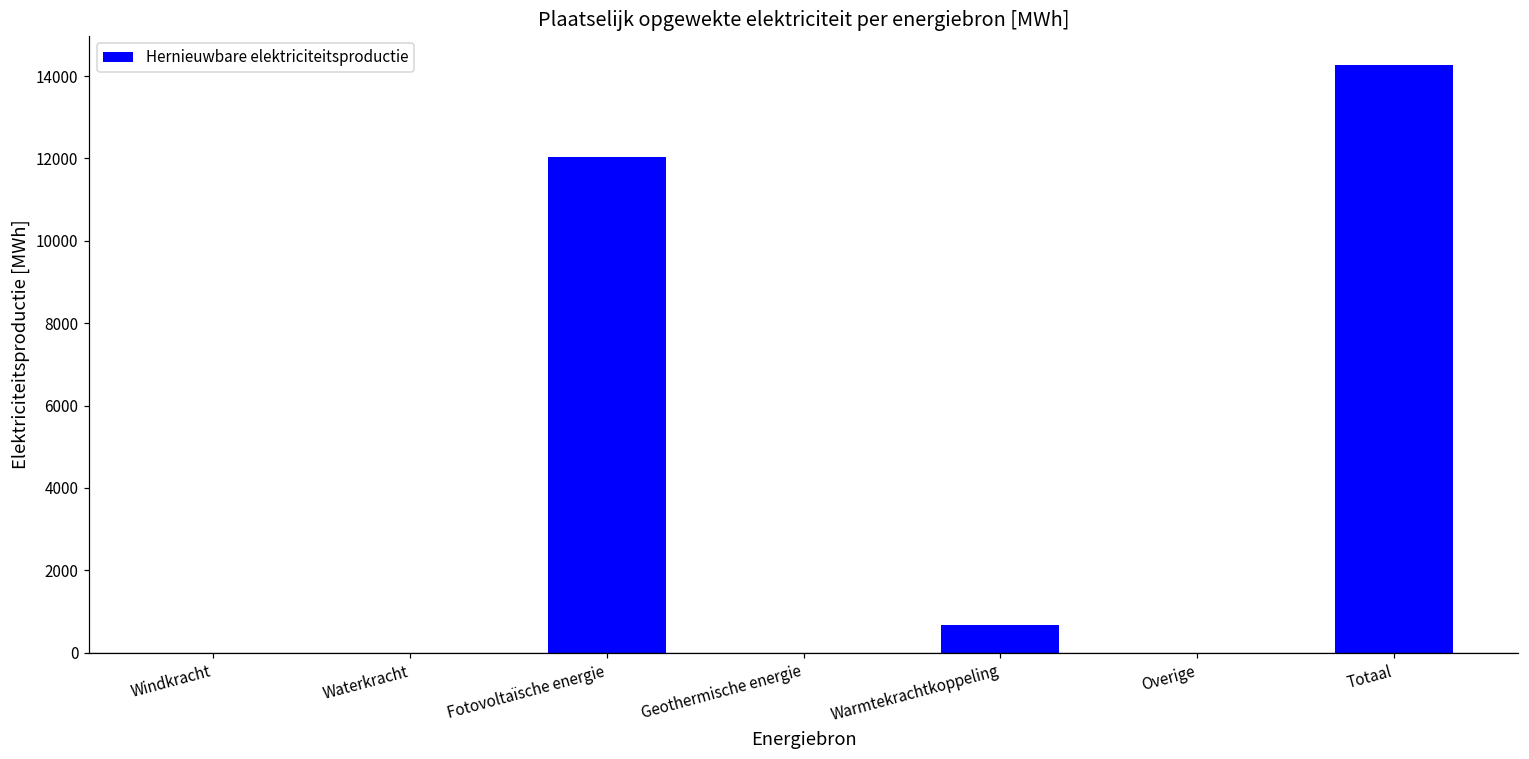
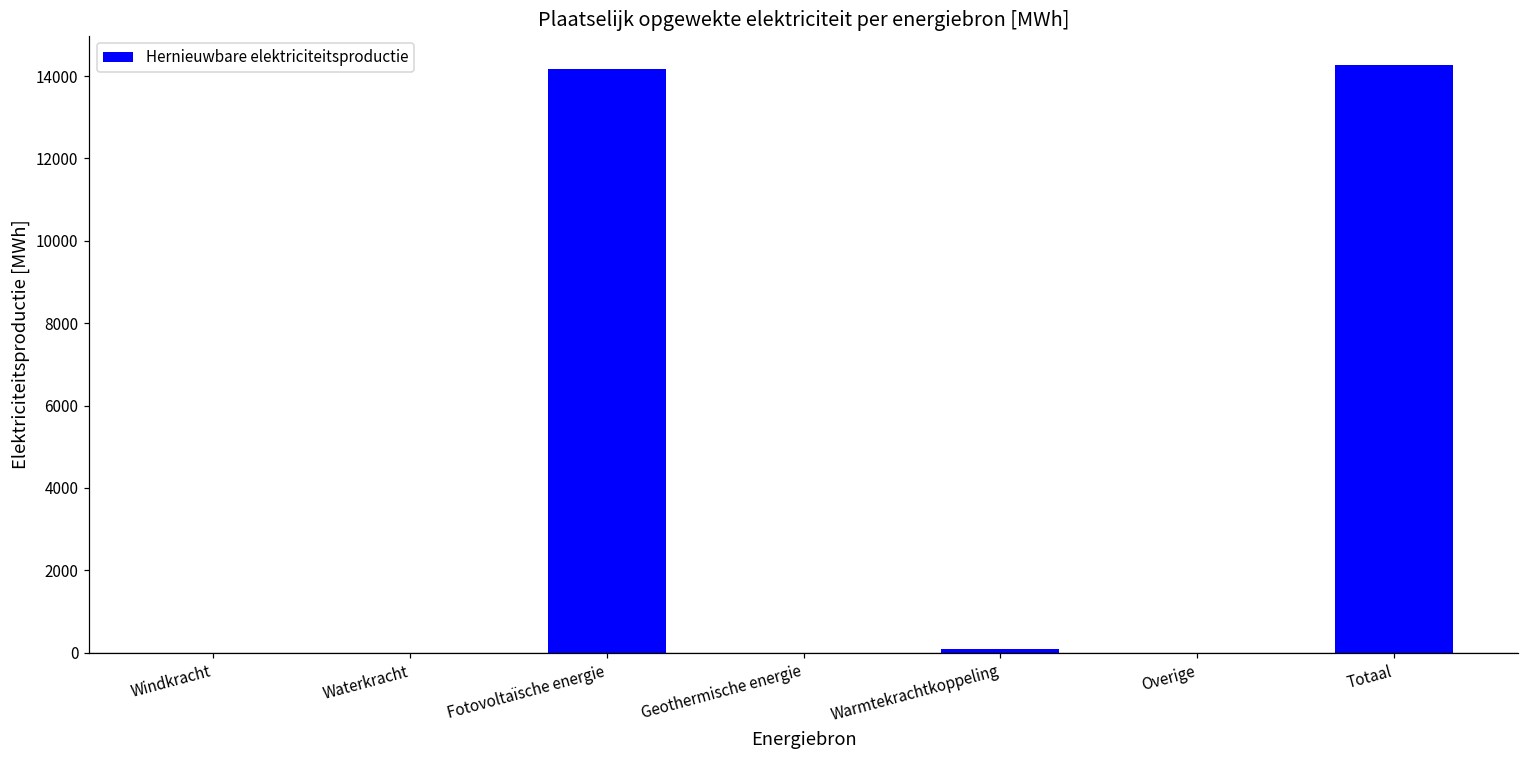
Fotovoltaïsche energie: 12000 -> 14200
Warmtekrachtkoppeling: 700 -> 100
